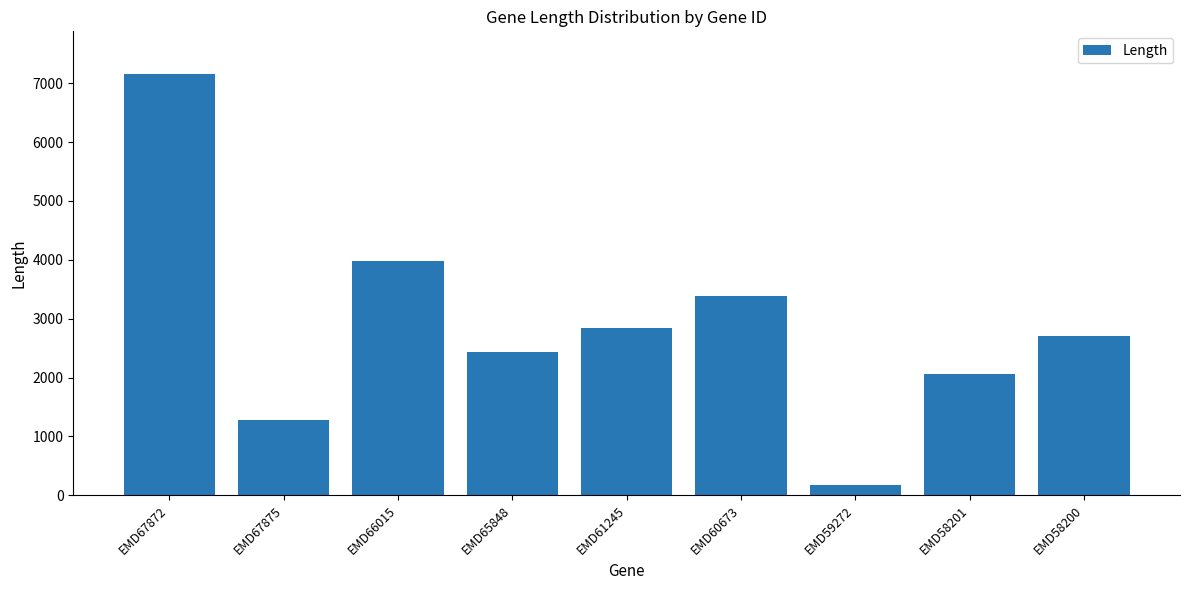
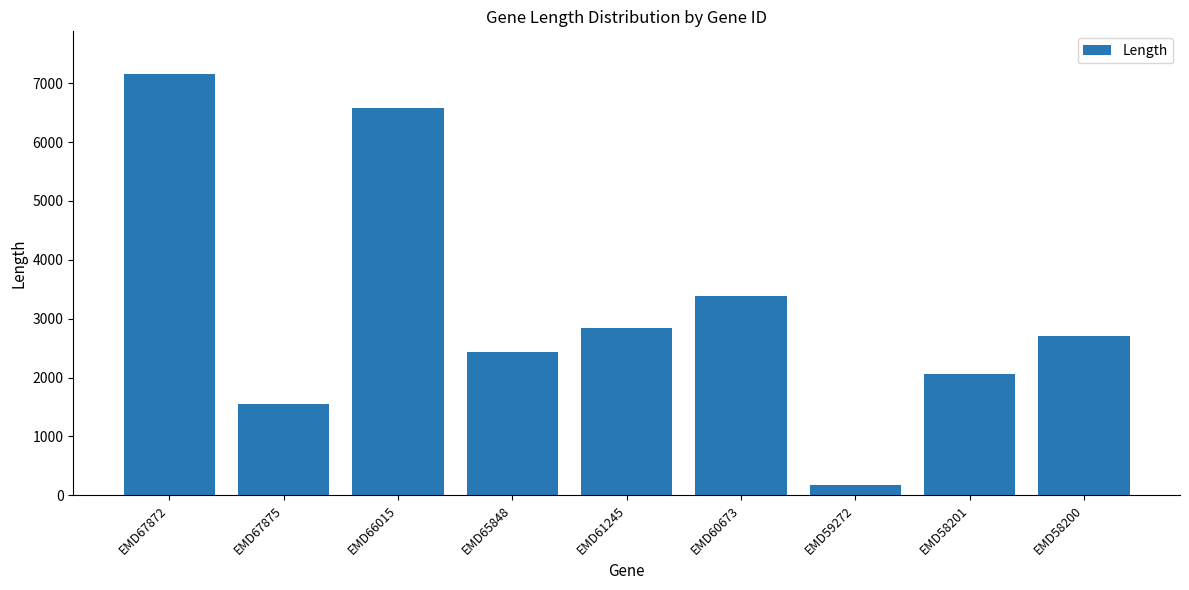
EMD67875: 1300 -> 1600
EMD66015: 4000 -> 6600
